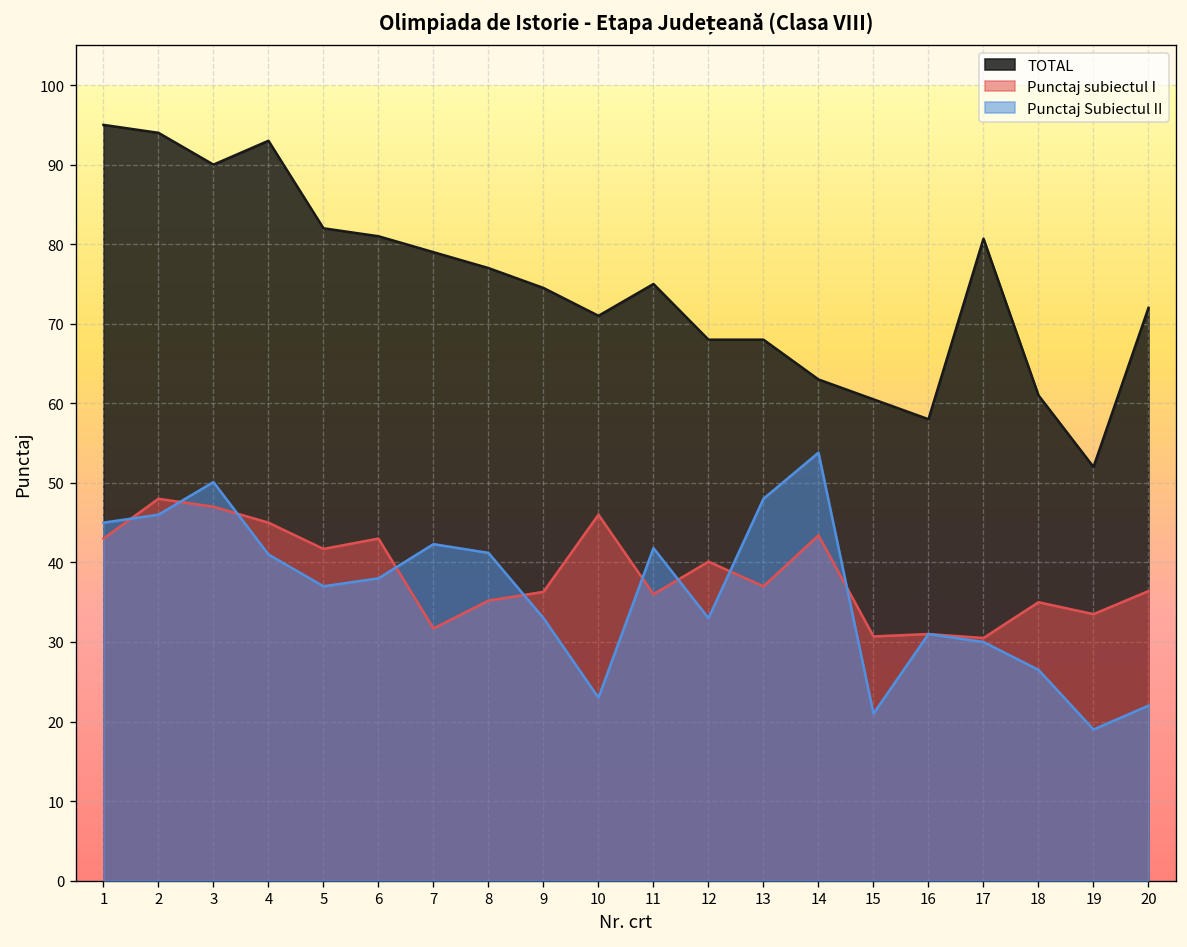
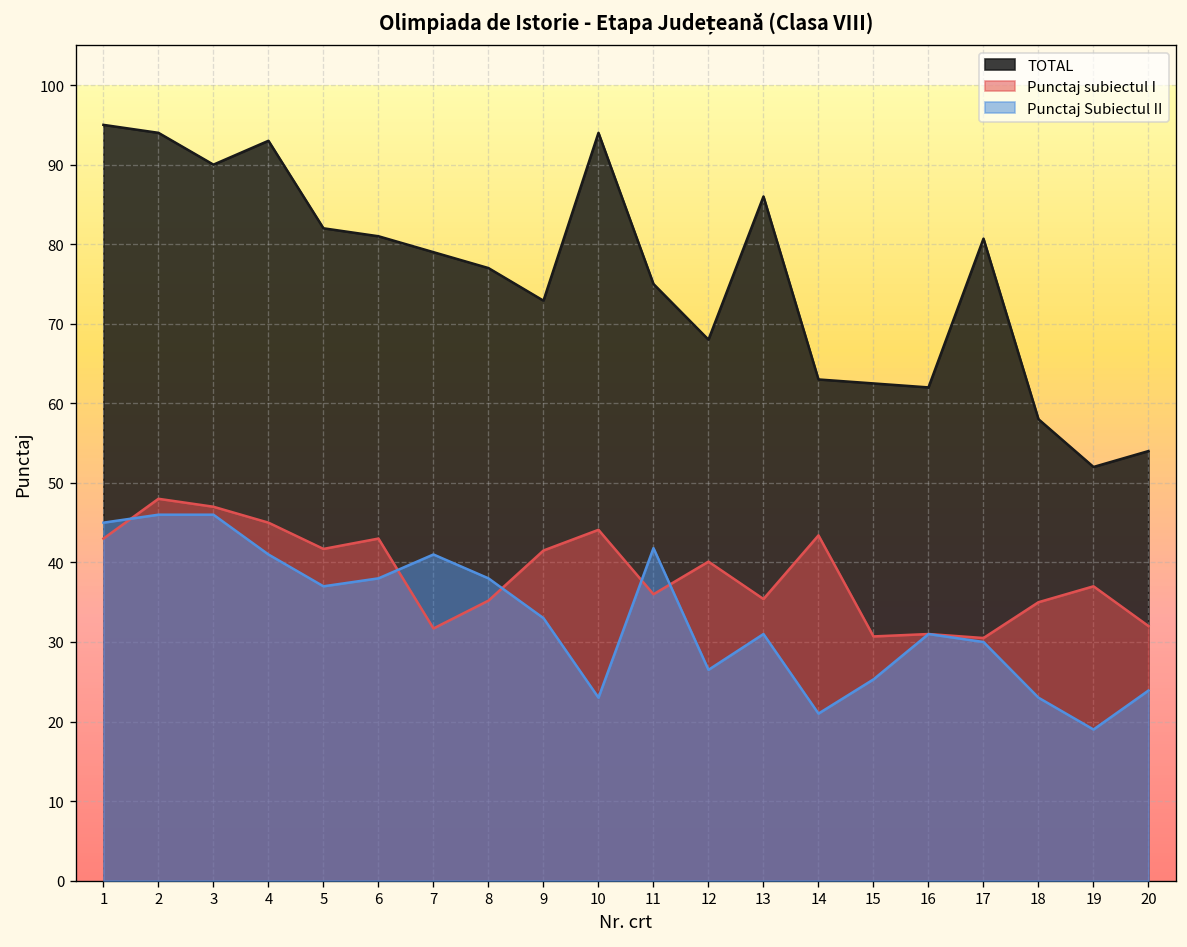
Punctaj Subiectul II, 3: 50 -> 46
Punctaj Subiectul II, 7: 42 -> 41
Punctaj Subiectul II, 8: 41 -> 38
TOTAL, 9: 75 -> 73
Punctaj subiectul I, 9: 36 -> 42
TOTAL, 10: 71 -> 94
Punctaj subiectul I, 10: 46 -> 44
Punctaj Subiectul II, 12: 33 -> 27
TOTAL, 13: 68 -> 86
Punctaj subiectul I, 13: 37 -> 35
Punctaj Subiectul II, 13: 48 -> 31
Punctaj Subiectul II, 14: 54 -> 21
TOTAL, 15: 61 -> 63
Punctaj Subiectul II, 15: 21 -> 25
TOTAL, 16: 58 -> 62
TOTAL, 18: 61 -> 58
Punctaj Subiectul II, 18: 27 -> 23
Punctaj subiectul I, 19: 34 -> 37
TOTAL, 20: 72 -> 54
Punctaj subiectul I, 20: 36 -> 32
Punctaj Subiectul II, 20: 22 -> 24
